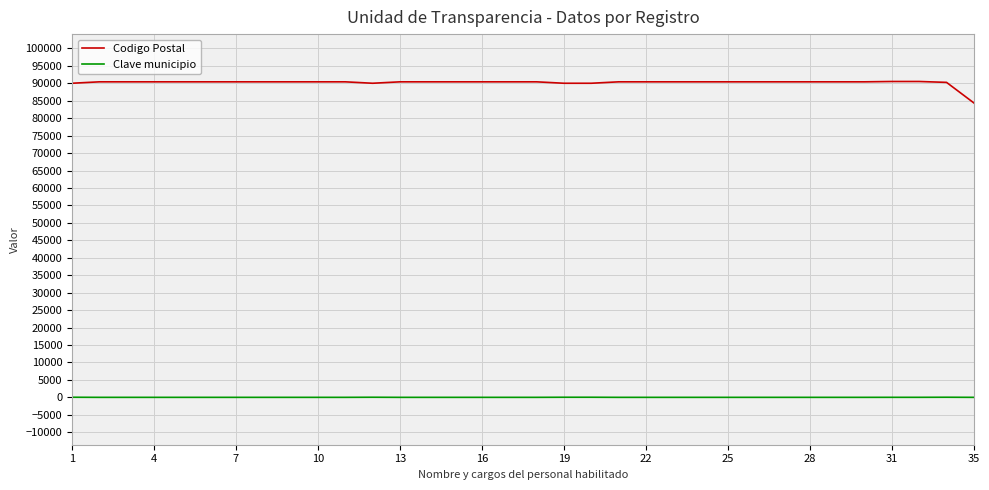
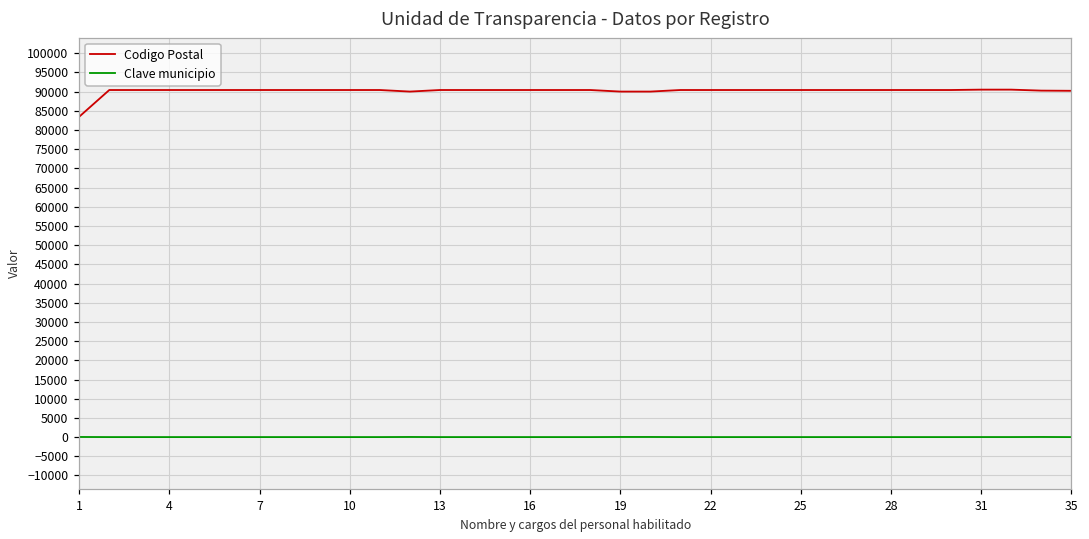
Codigo Postal, 1: 90000 -> 83000
Codigo Postal, 35: 84000 -> 90000
